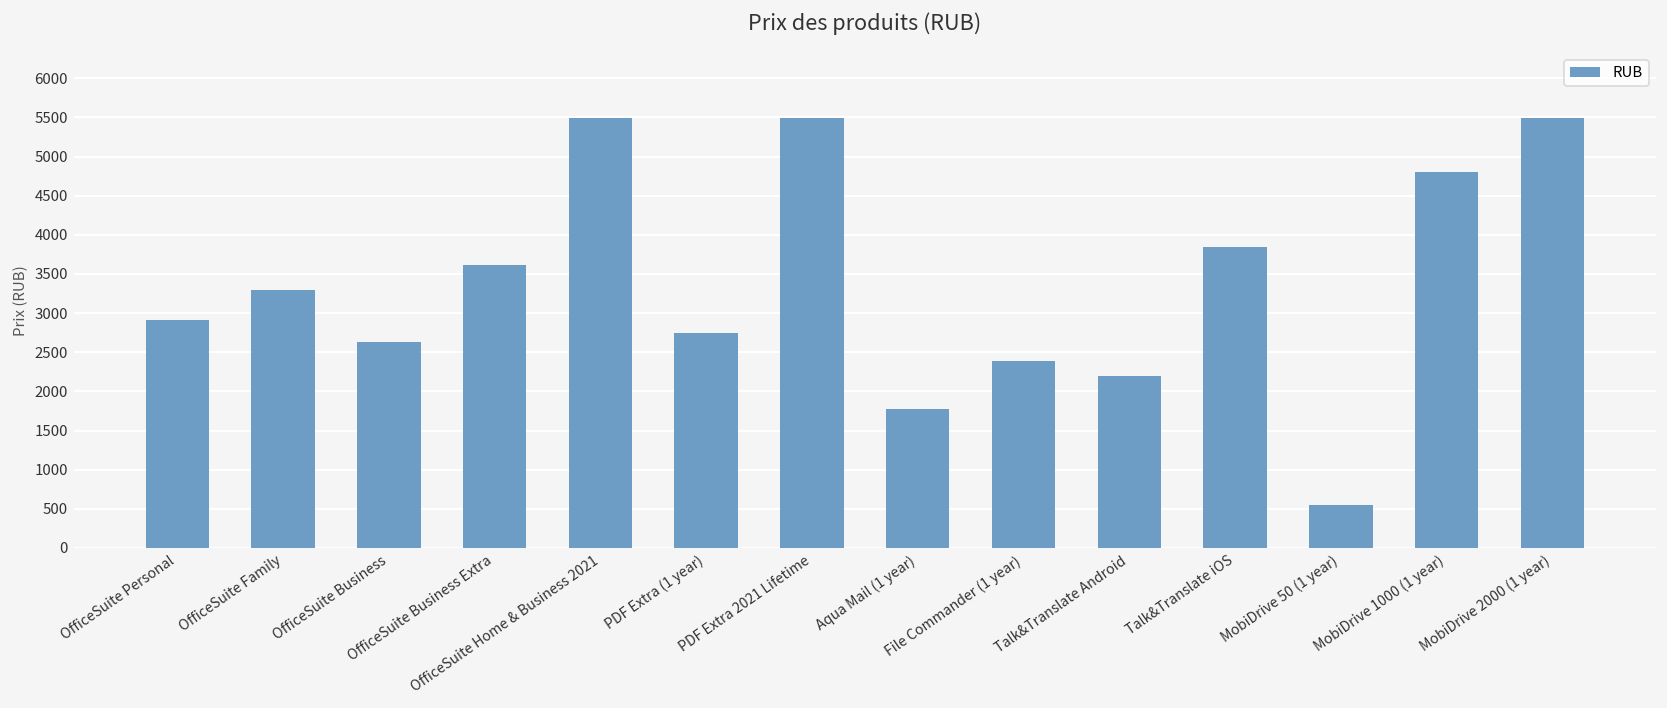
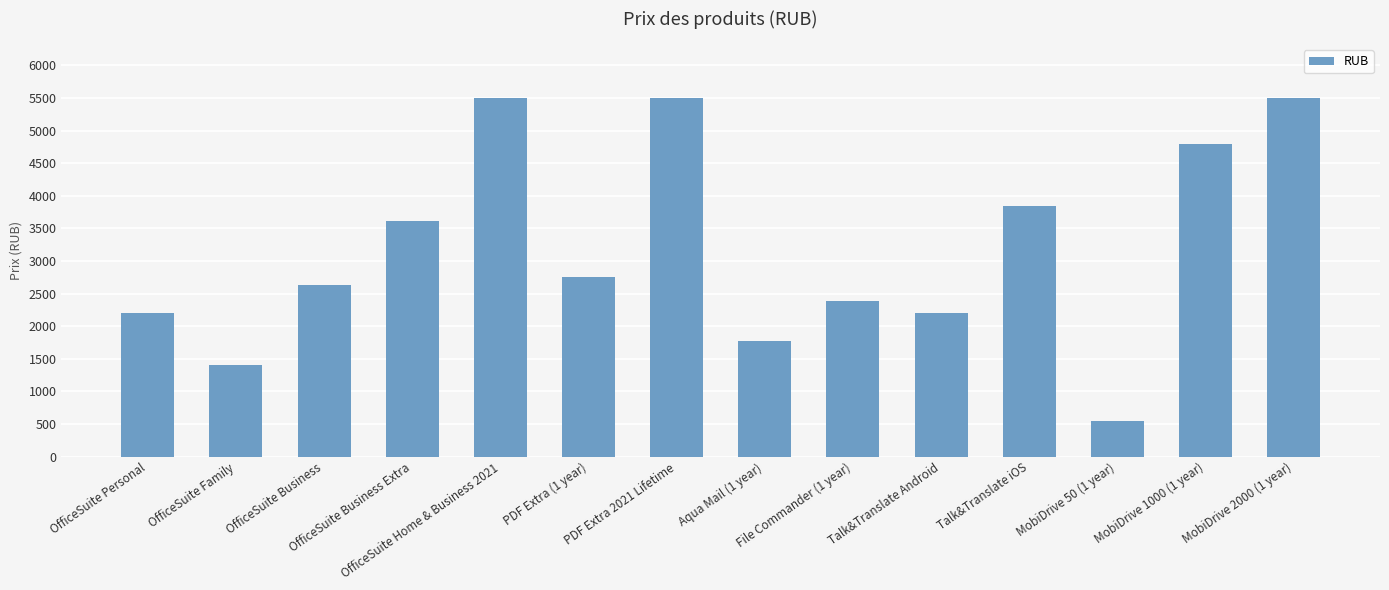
OfficeSuite Personal: 2900 -> 2200
OfficeSuite Family: 3300 -> 1400
